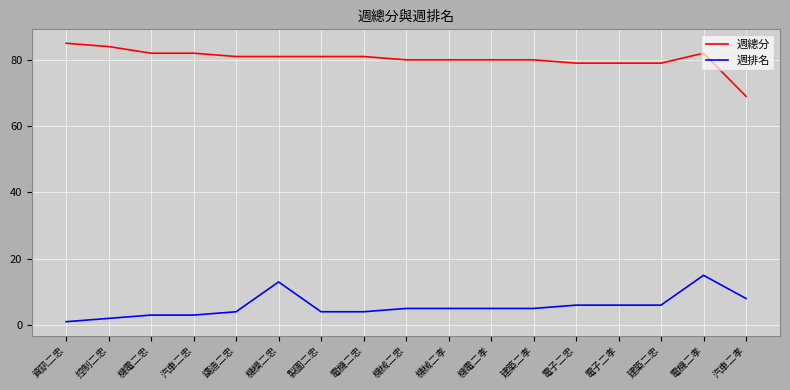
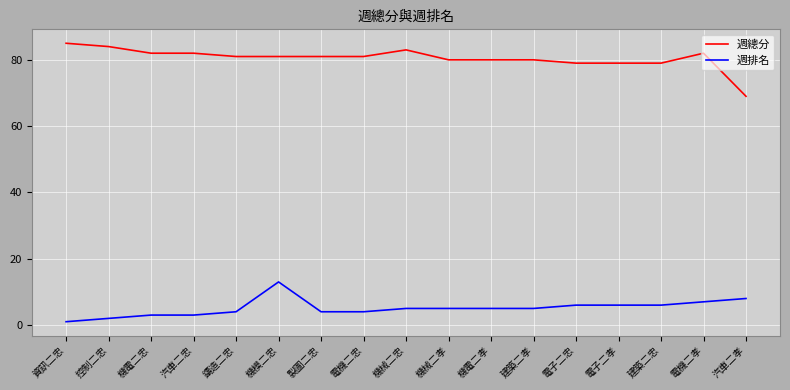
週總分, 機械二忠: 80 -> 83
週排名, 電機二孝: 15 -> 7
